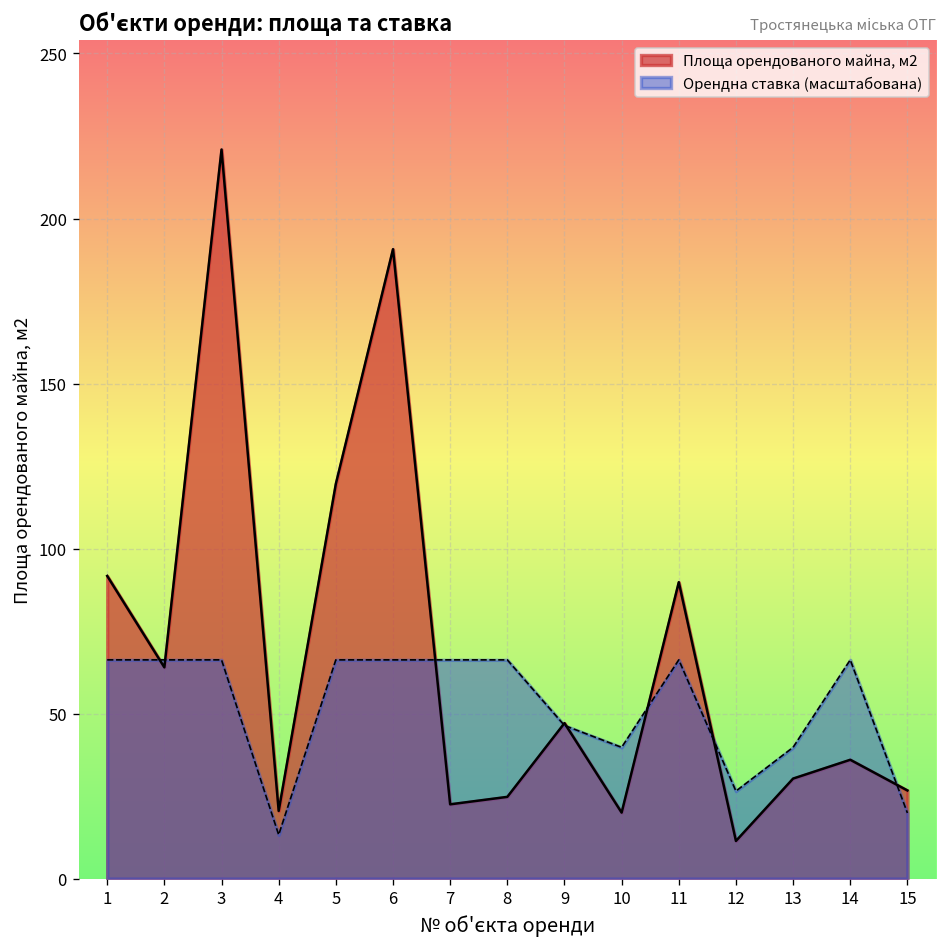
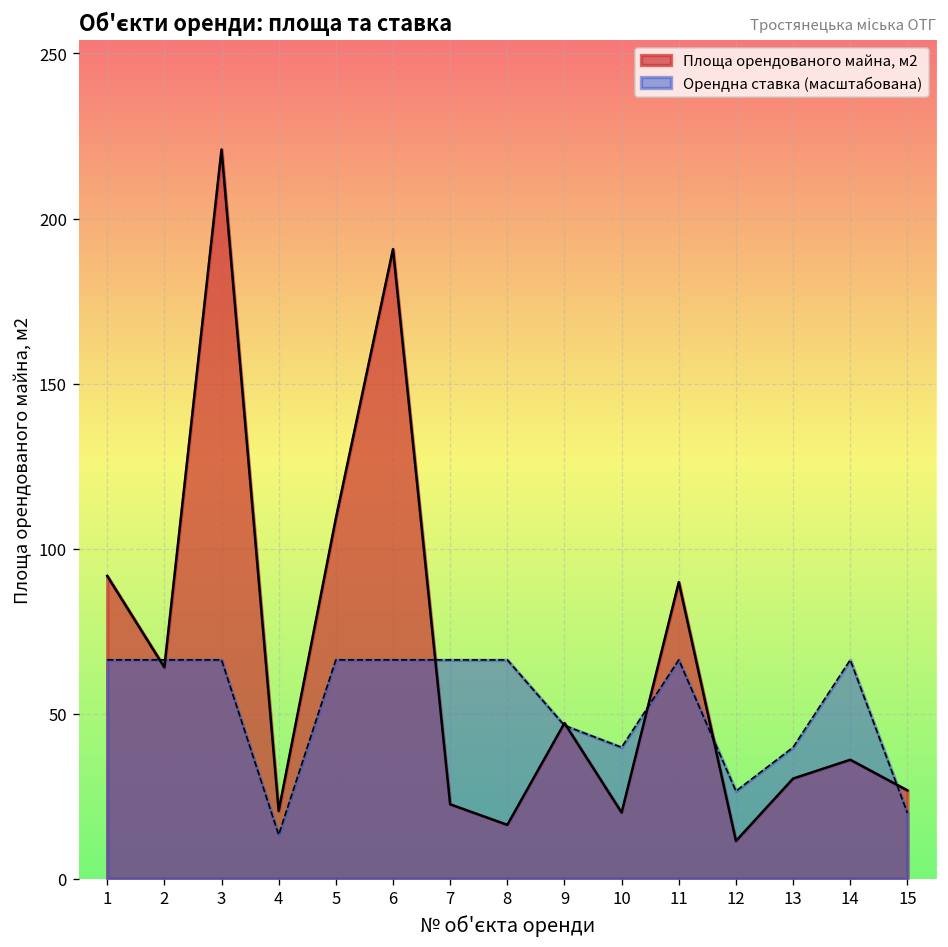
Площа орендованого майна, м2, 5: 120 -> 109
Площа орендованого майна, м2, 8: 25 -> 16
